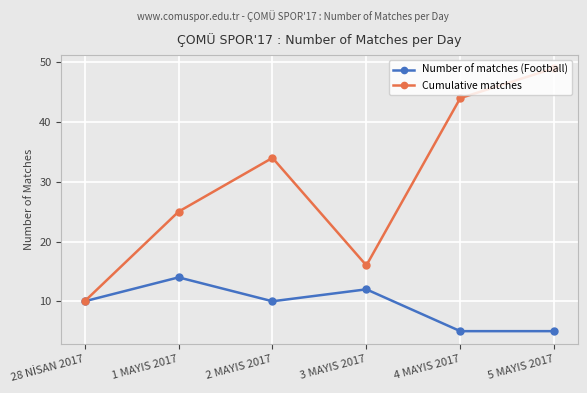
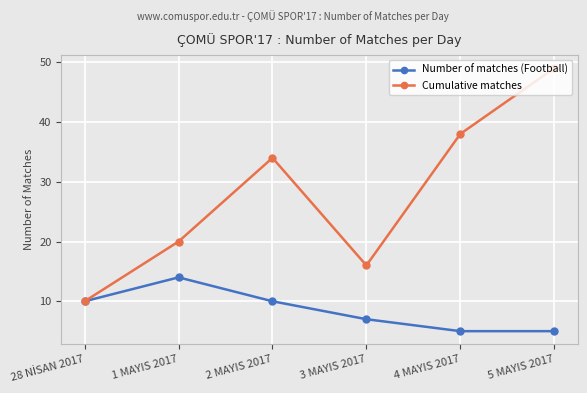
Cumulative matches, 1 MAYIS 2017: 25 -> 20
Number of matches (Football), 3 MAYIS 2017: 12 -> 7
Cumulative matches, 4 MAYIS 2017: 44 -> 38
